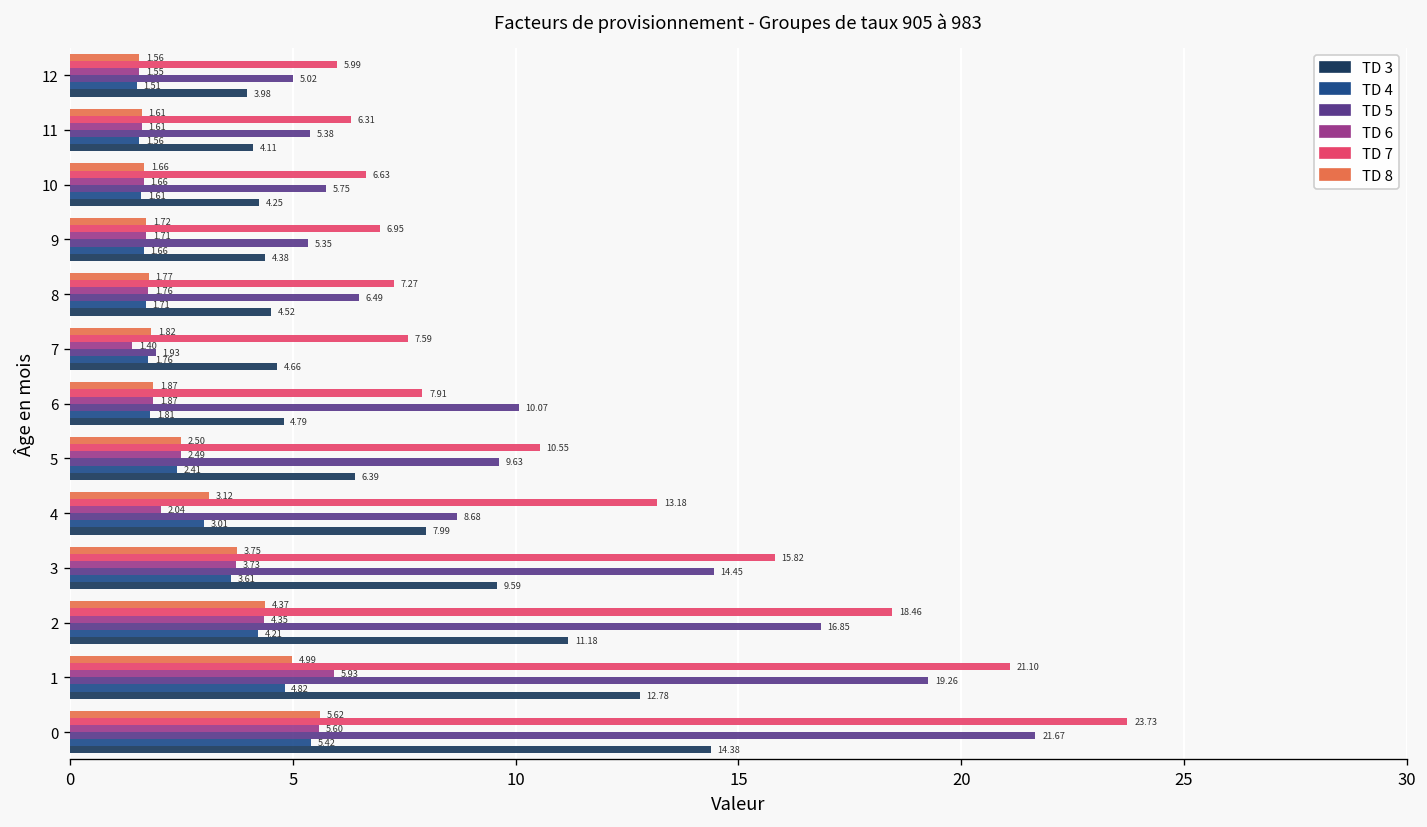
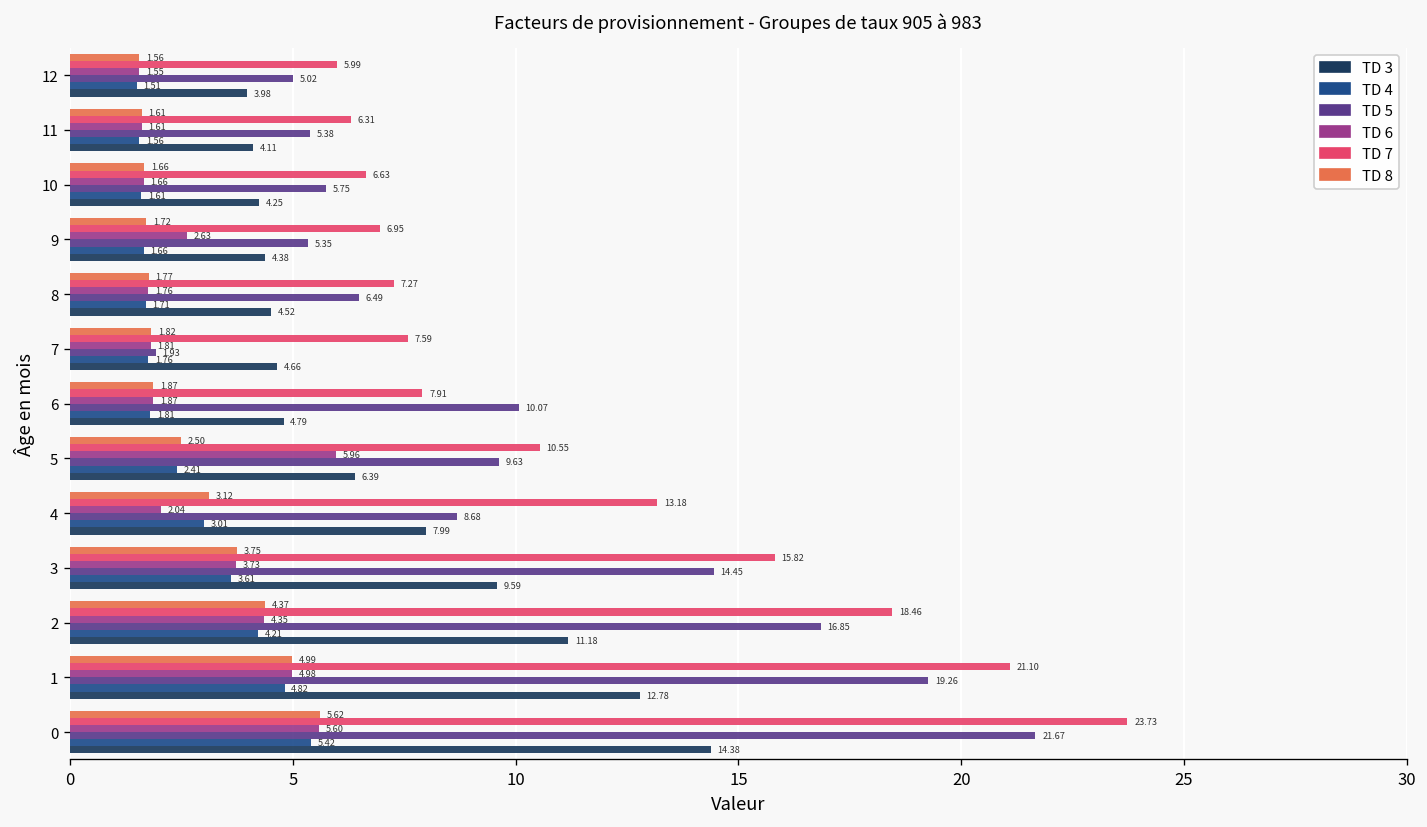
TD 6, 9: 1.71 -> 2.63
TD 6, 7: 1.40 -> 1.81
TD 6, 5: 2.49 -> 5.96
TD 6, 1: 5.93 -> 4.98
